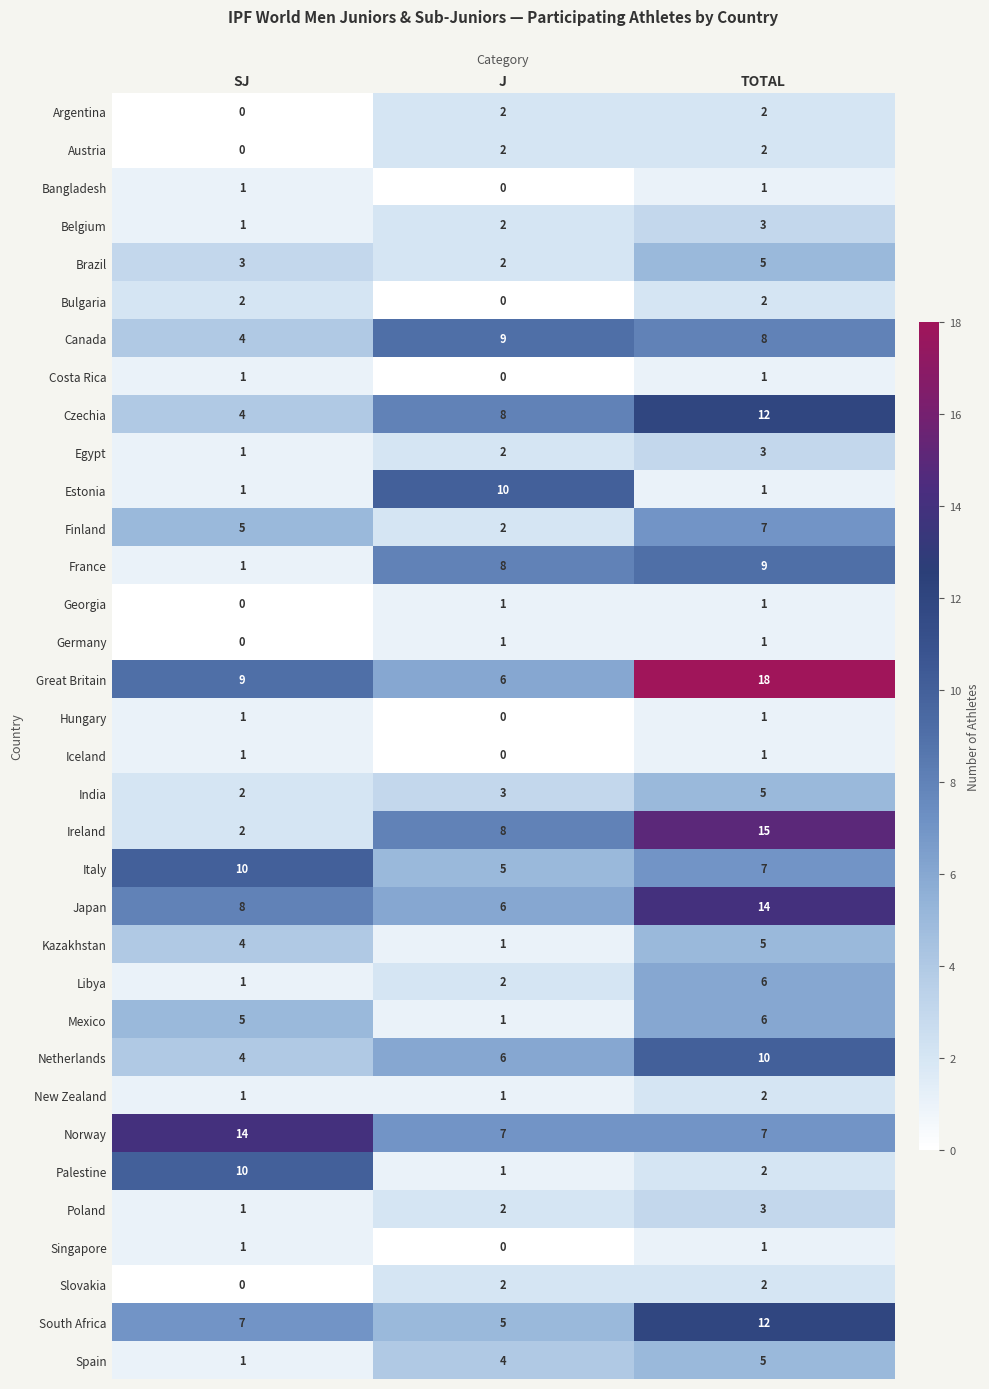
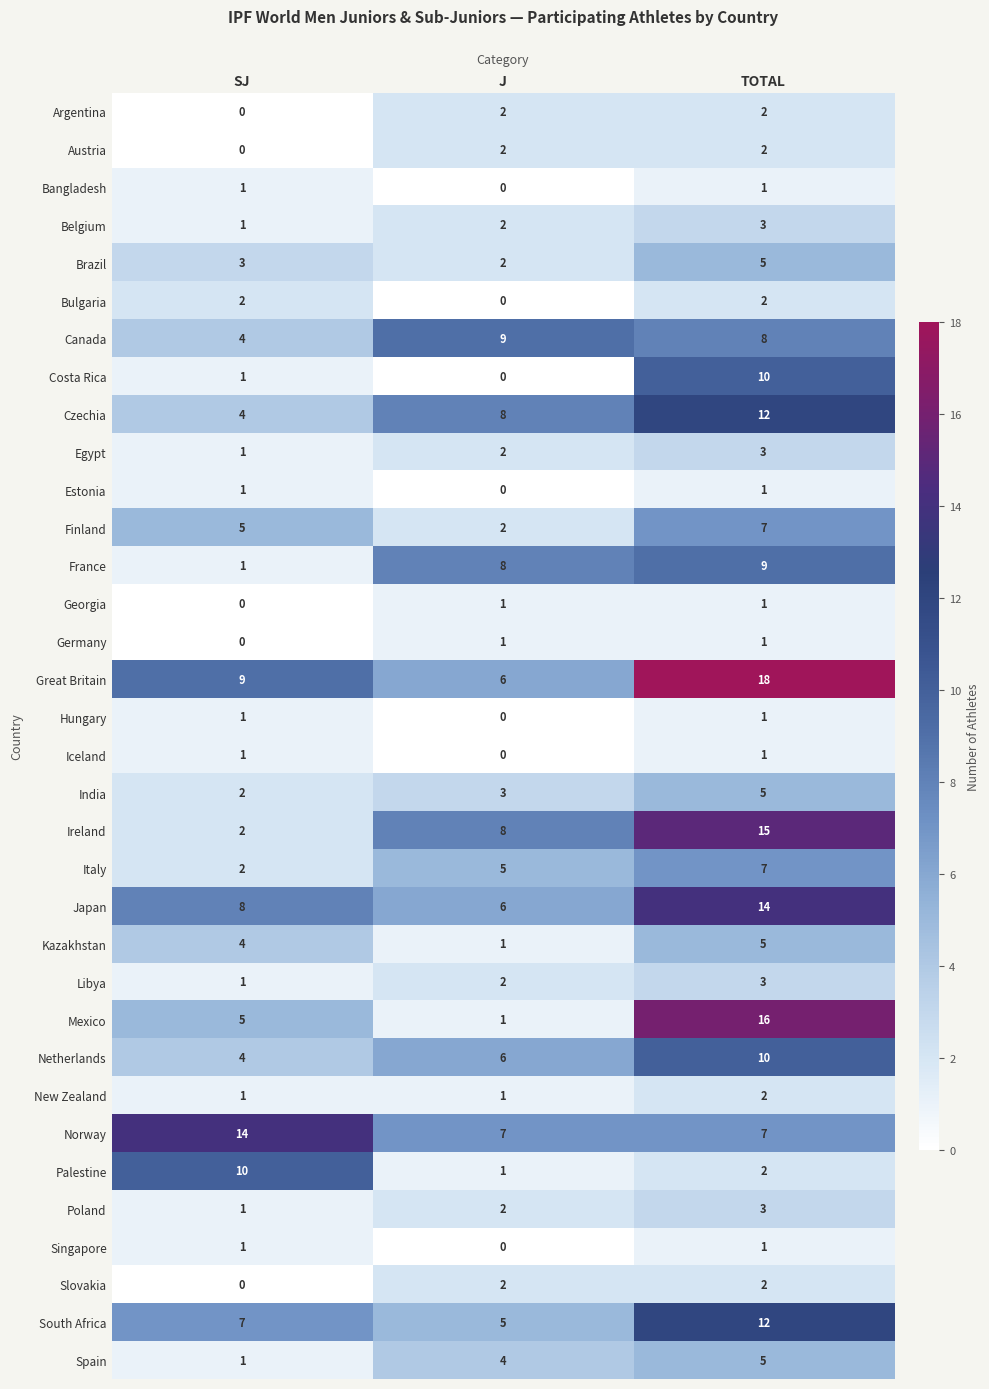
Costa Rica, TOTAL: 1 -> 10
Estonia, J: 10 -> 0
Italy, SJ: 10 -> 2
Libya, TOTAL: 6 -> 3
Mexico, TOTAL: 6 -> 16
